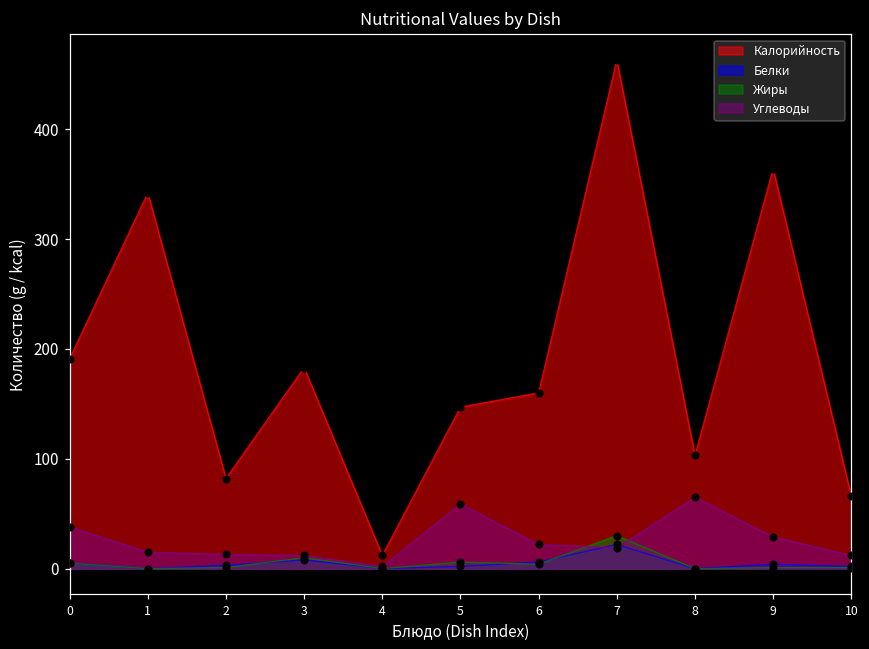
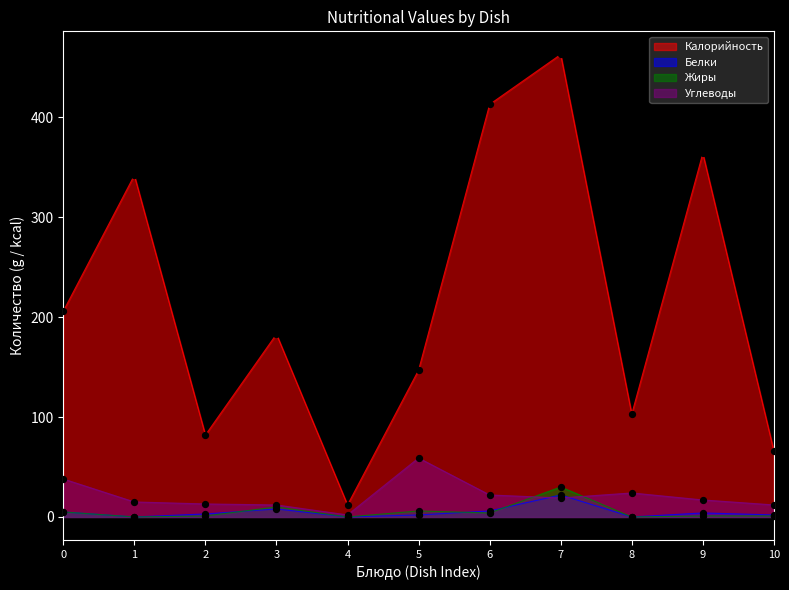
Калорийность, 0: 190 -> 210
Калорийность, 6: 160 -> 410
Углеводы, 8: 70 -> 20
Углеводы, 9: 30 -> 20
